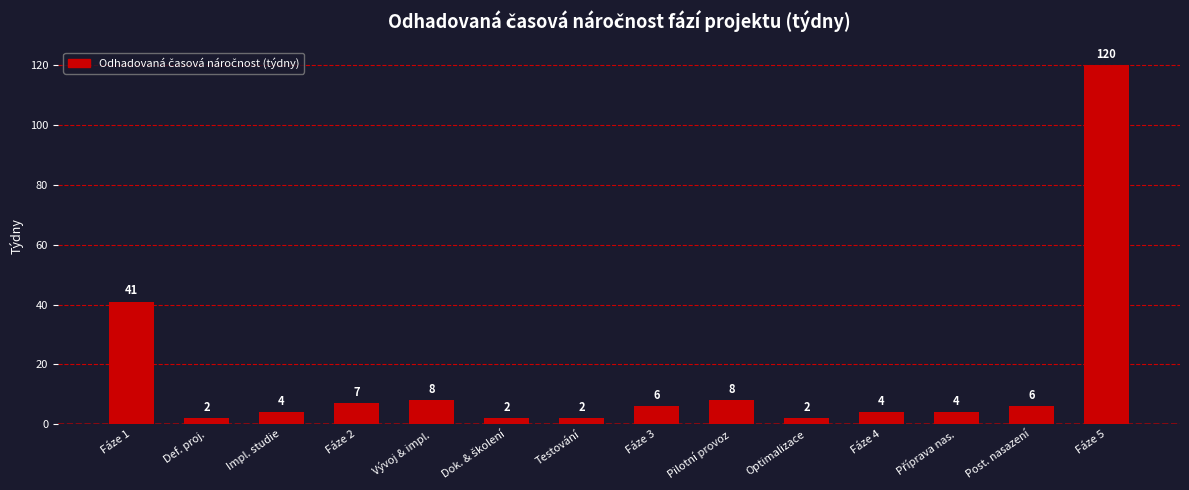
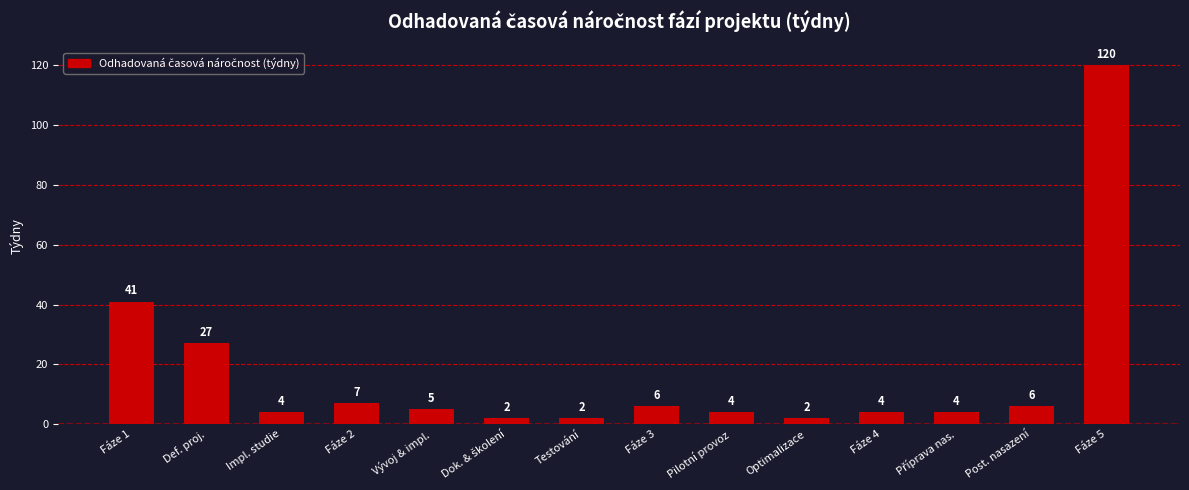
Def. proj.: 2 -> 27
Vývoj & impl.: 8 -> 5
Pilotní provoz: 8 -> 4
